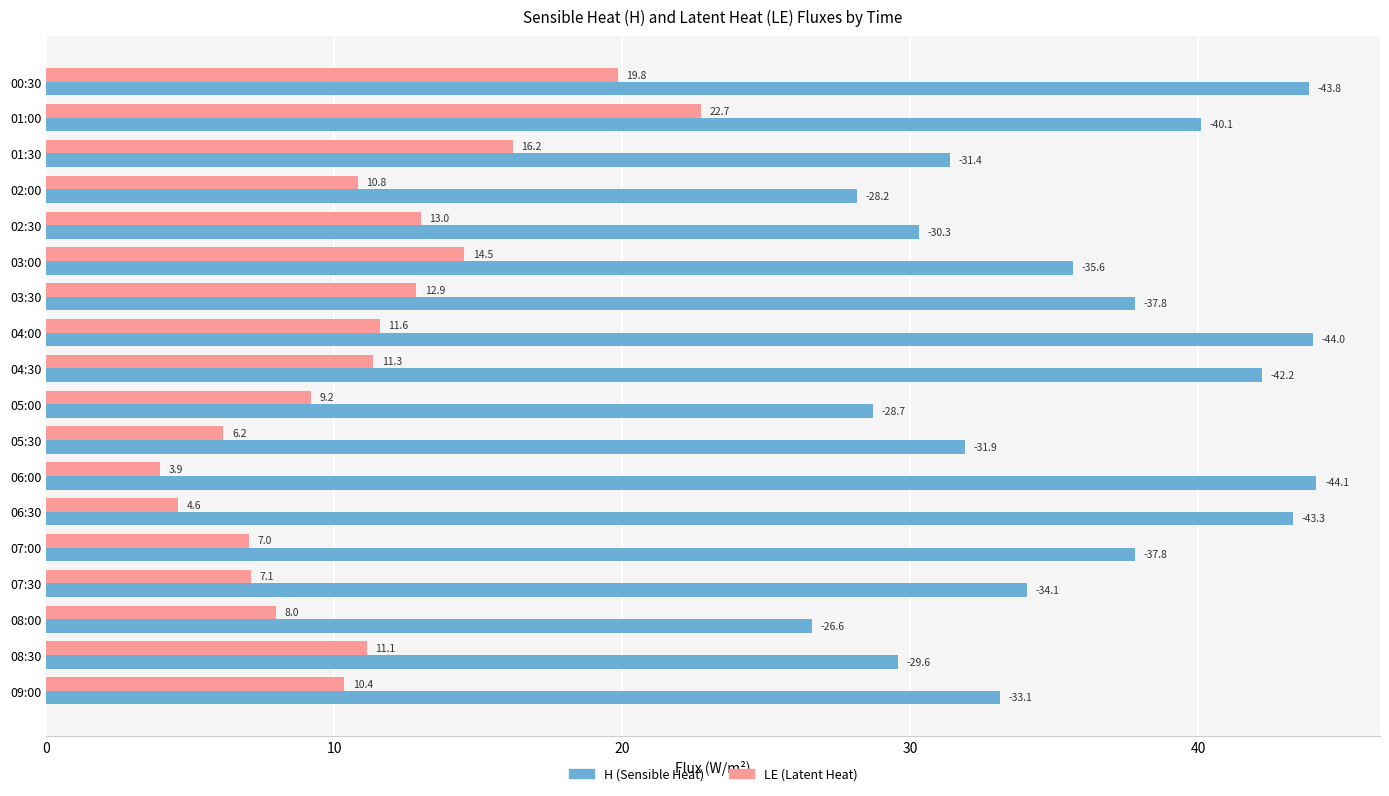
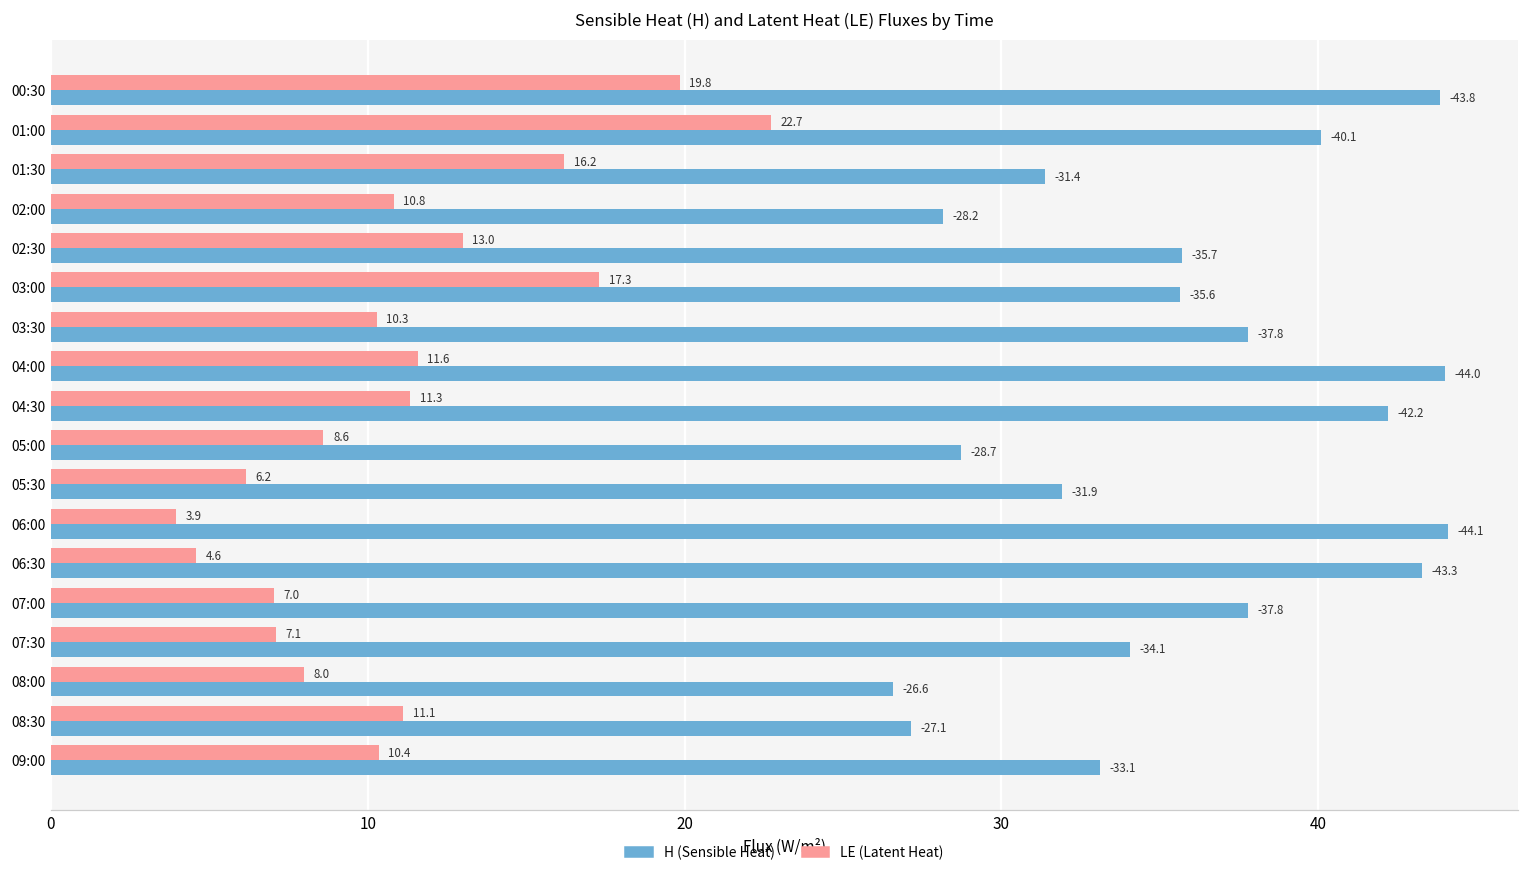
H (Sensible Heat), 02:30: -30.3 -> -35.7
LE (Latent Heat), 03:00: 14.5 -> 17.3
LE (Latent Heat), 03:30: 12.9 -> 10.3
LE (Latent Heat), 05:00: 9.2 -> 8.6
H (Sensible Heat), 08:30: -29.6 -> -27.1
